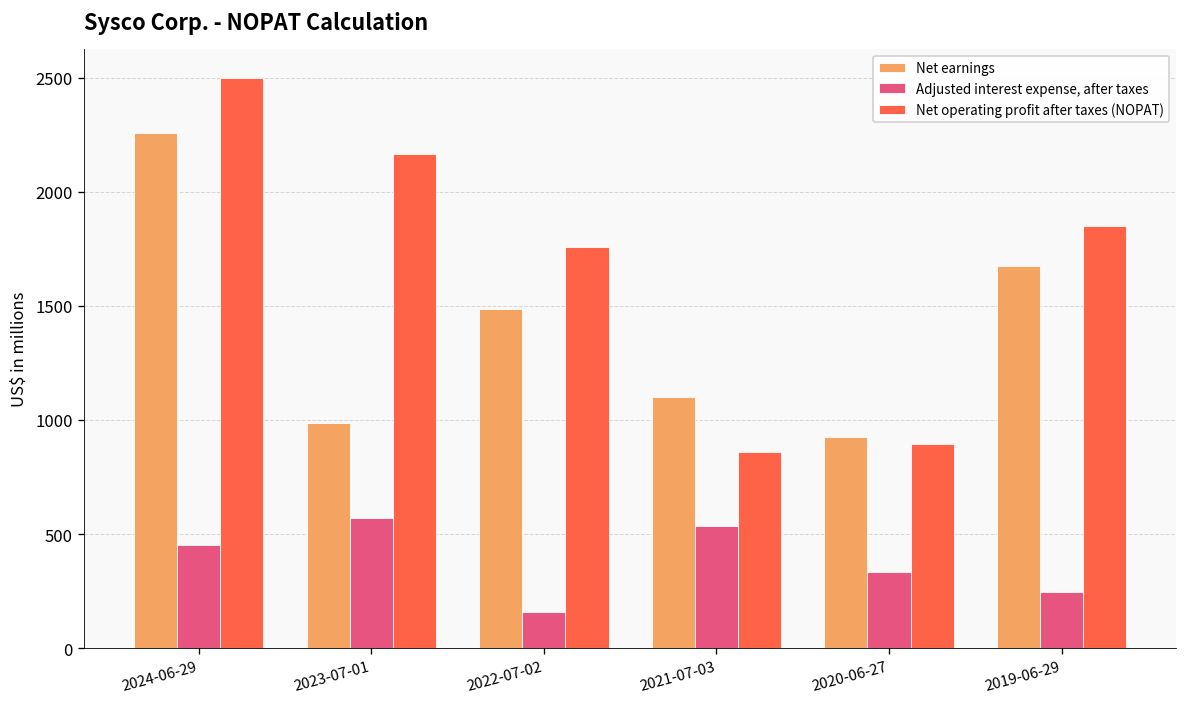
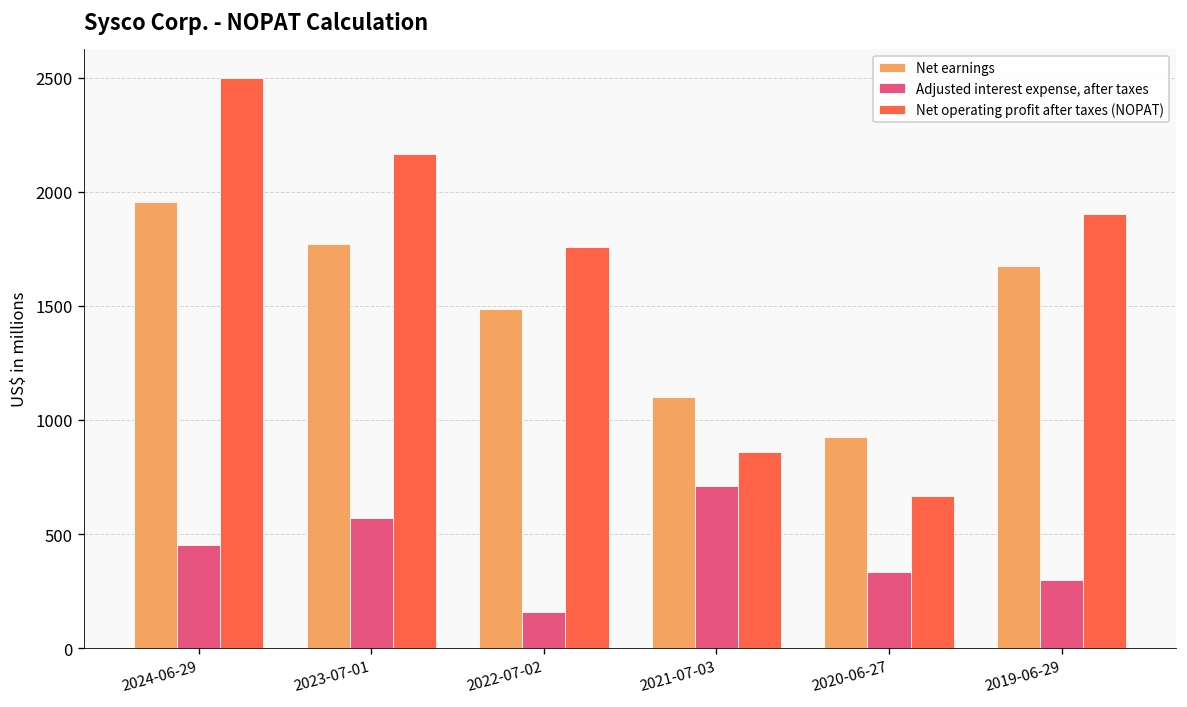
Net earnings, 2024-06-29: 2260 -> 1960
Net earnings, 2023-07-01: 990 -> 1770
Adjusted interest expense, after taxes, 2021-07-03: 540 -> 710
Net operating profit after taxes (NOPAT), 2020-06-27: 890 -> 670
Adjusted interest expense, after taxes, 2019-06-29: 250 -> 300
Net operating profit after taxes (NOPAT), 2019-06-29: 1850 -> 1900
